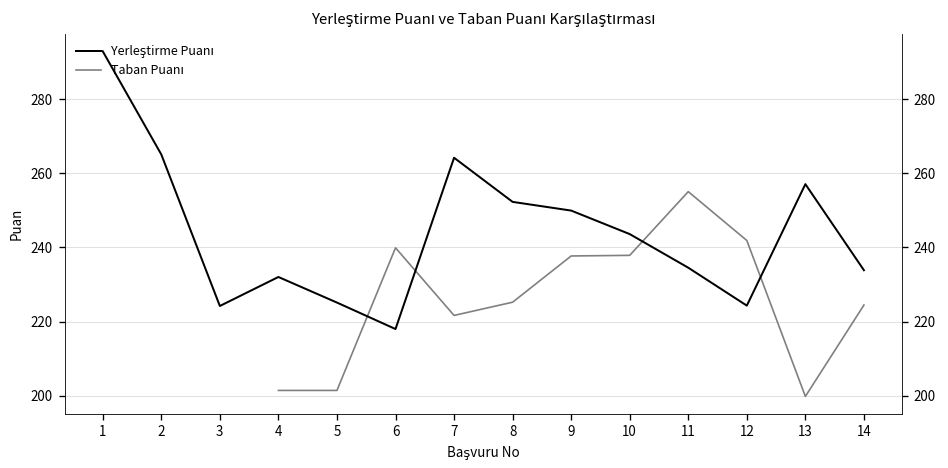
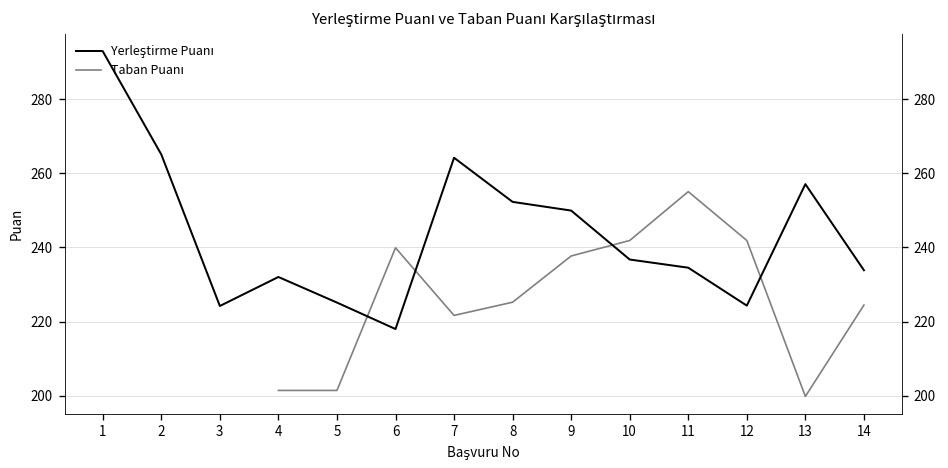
Yerleştirme Puanı, 10: 244 -> 237
Taban Puanı, 10: 238 -> 242
